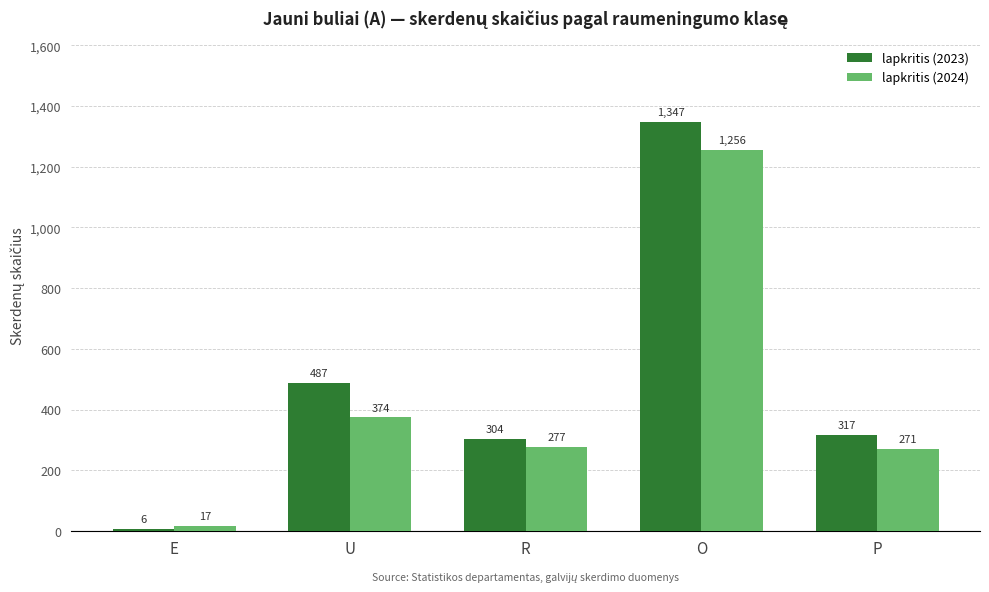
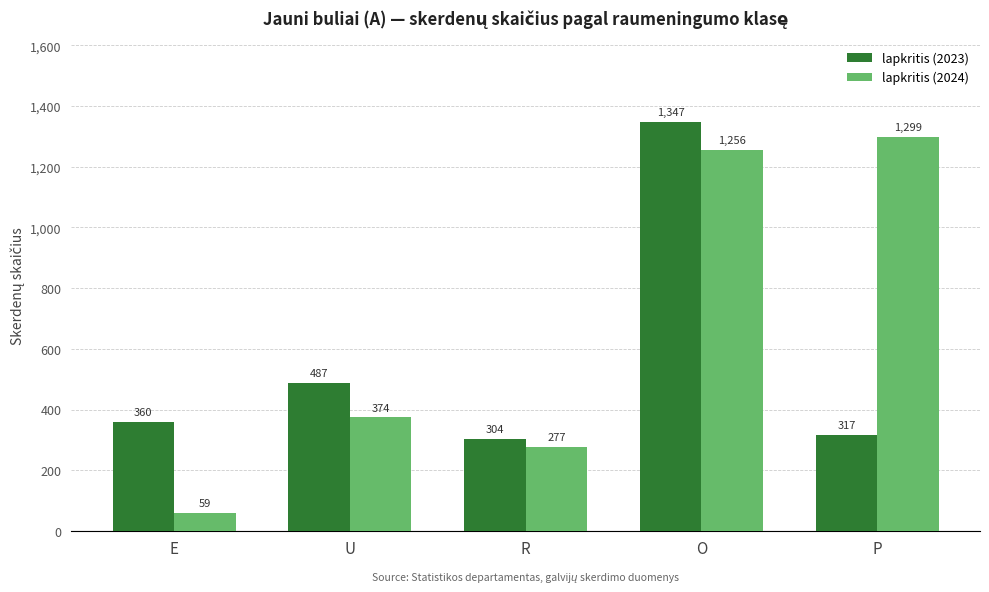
lapkritis (2023), E: 6 -> 360
lapkritis (2024), E: 17 -> 59
lapkritis (2024), P: 271 -> 1,299
